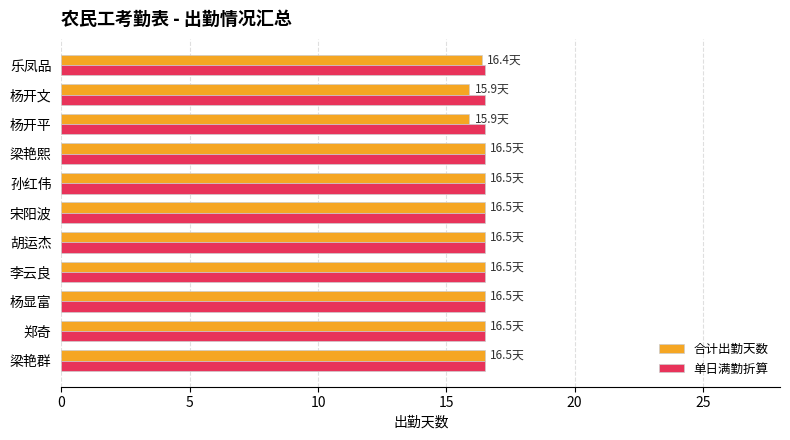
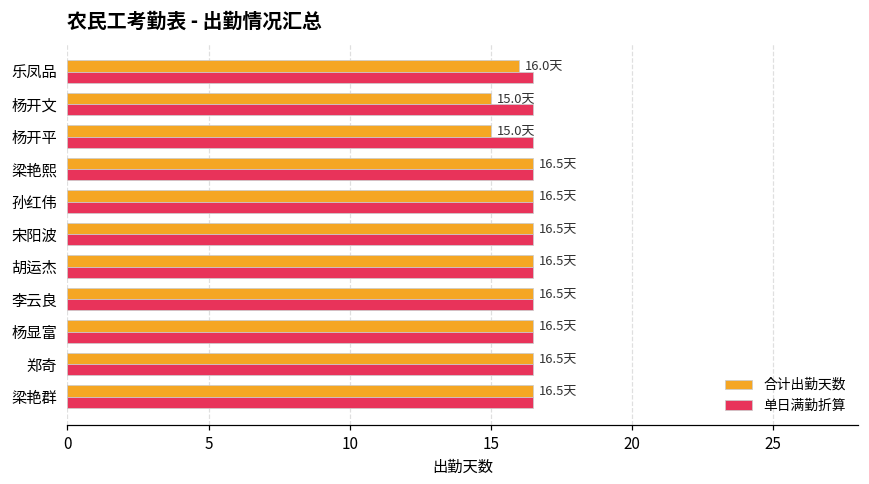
合计出勤天数, 乐凤品: 16.4天 -> 16.0天
合计出勤天数, 杨开文: 15.9天 -> 15.0天
合计出勤天数, 杨开平: 15.9天 -> 15.0天
